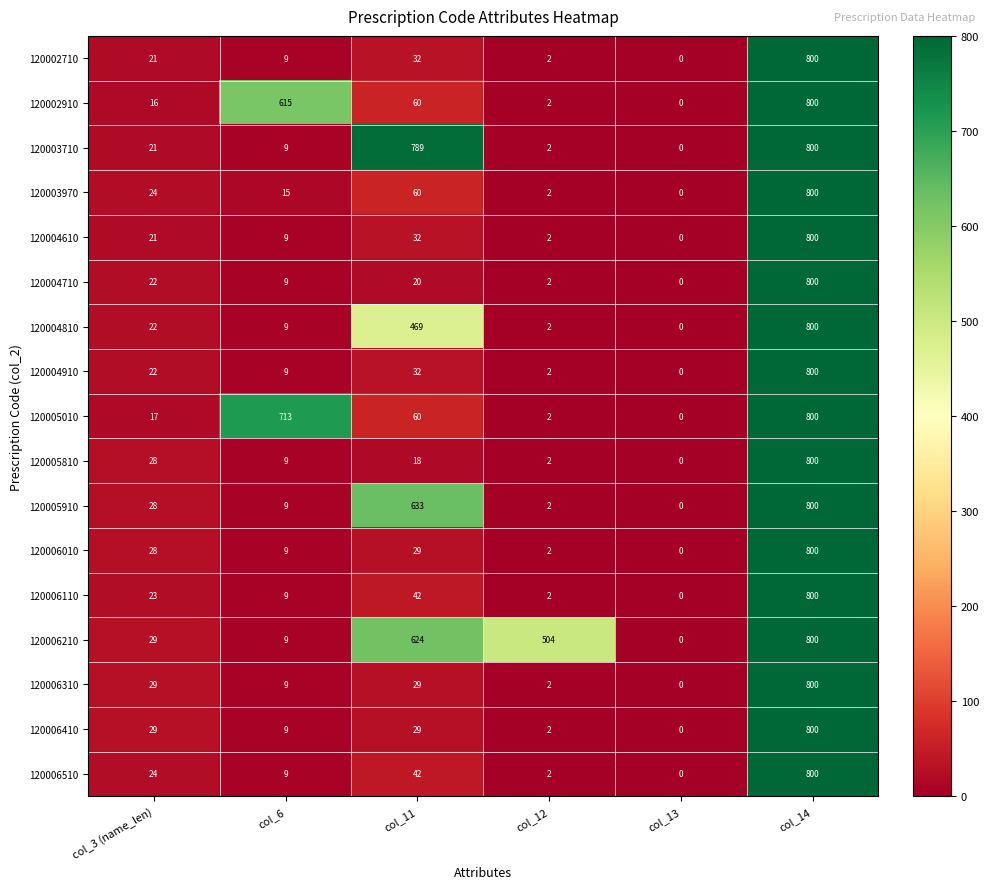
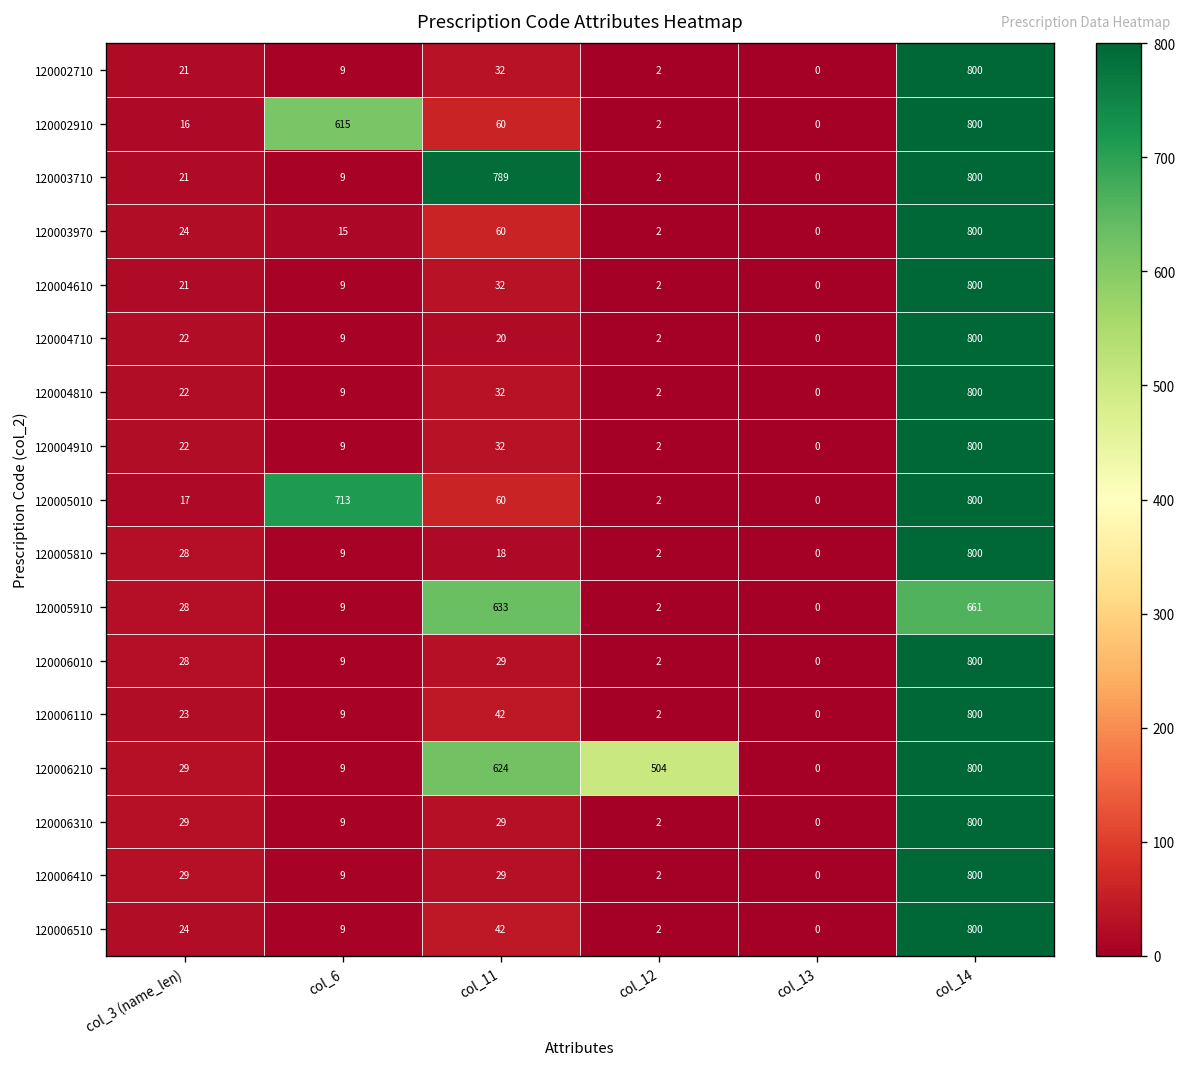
120004810, col_11: 469 -> 32
120005910, col_14: 800 -> 661
